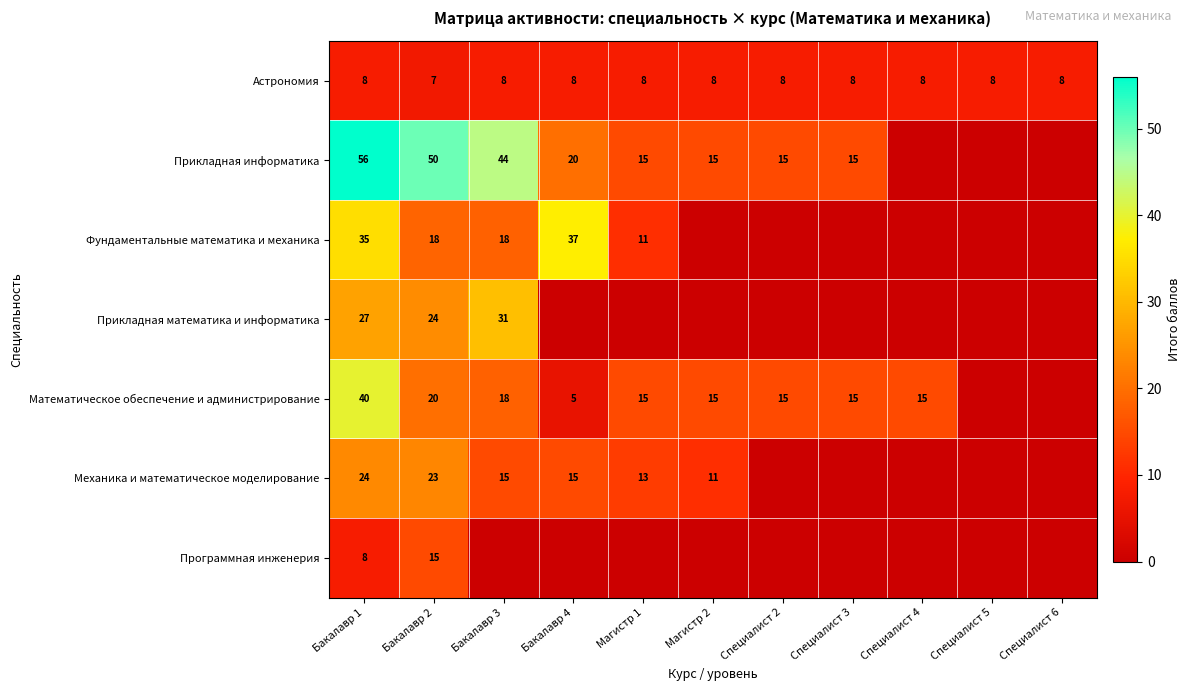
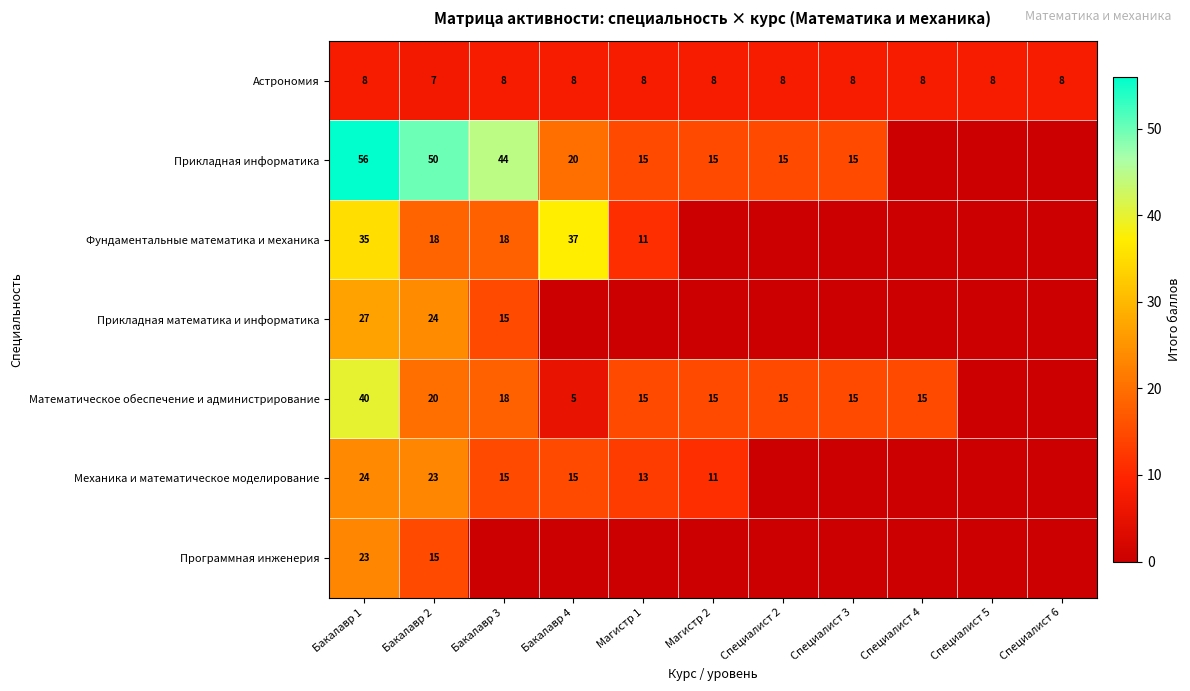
Прикладная математика и информатика, Бакалавр 3: 31 -> 15
Программная инженерия, Бакалавр 1: 8 -> 23
